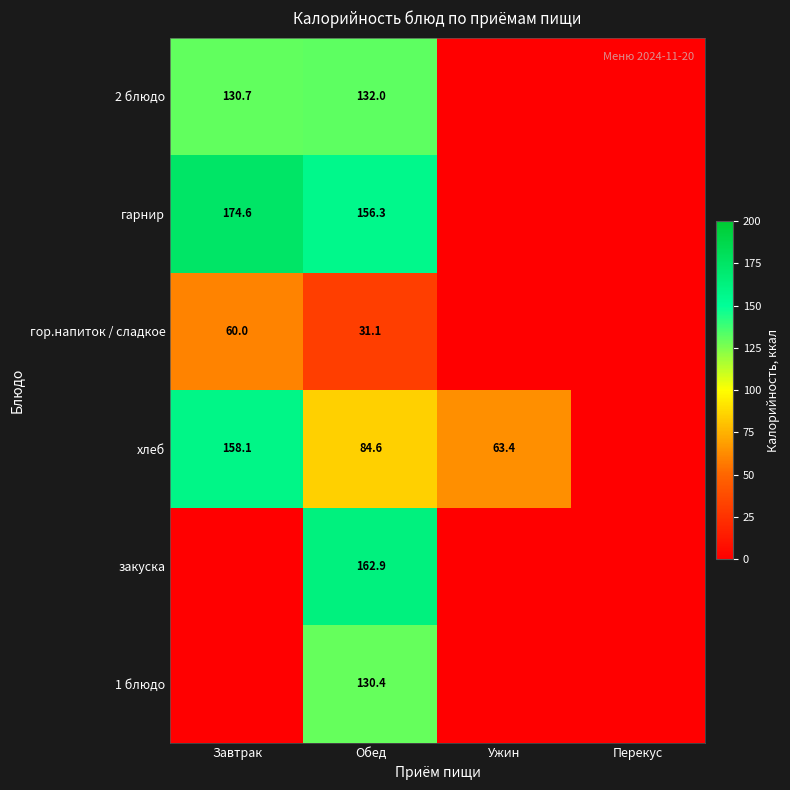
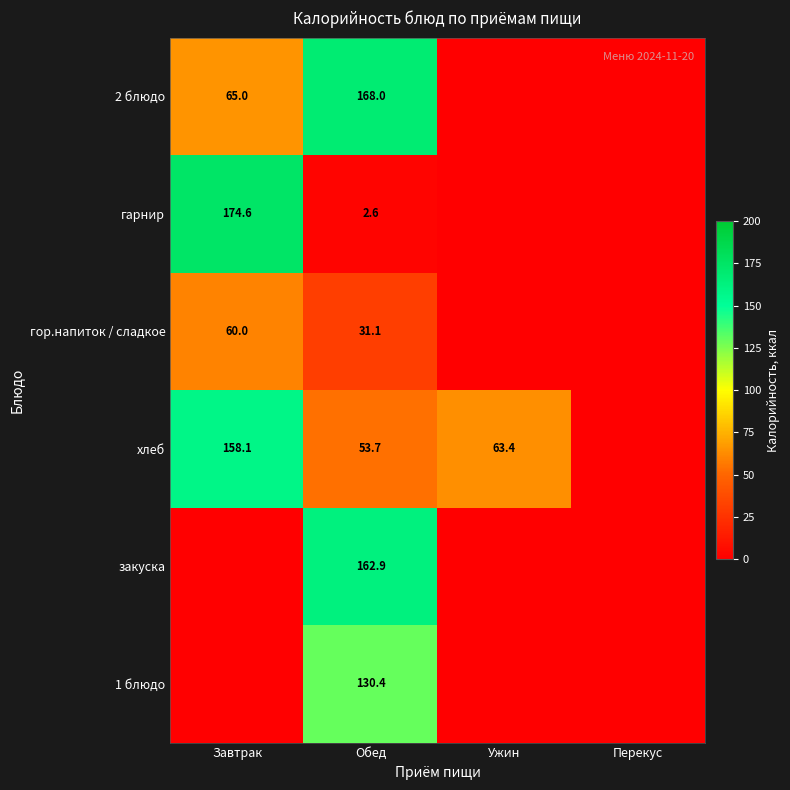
2 блюдо, Завтрак: 130.7 -> 65.0
2 блюдо, Обед: 132.0 -> 168.0
гарнир, Обед: 156.3 -> 2.6
хлеб, Обед: 84.6 -> 53.7
